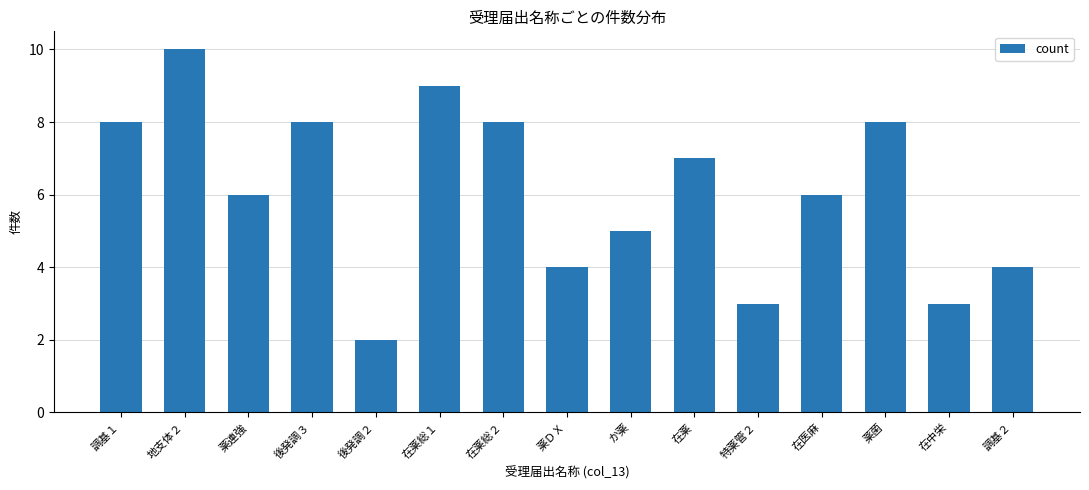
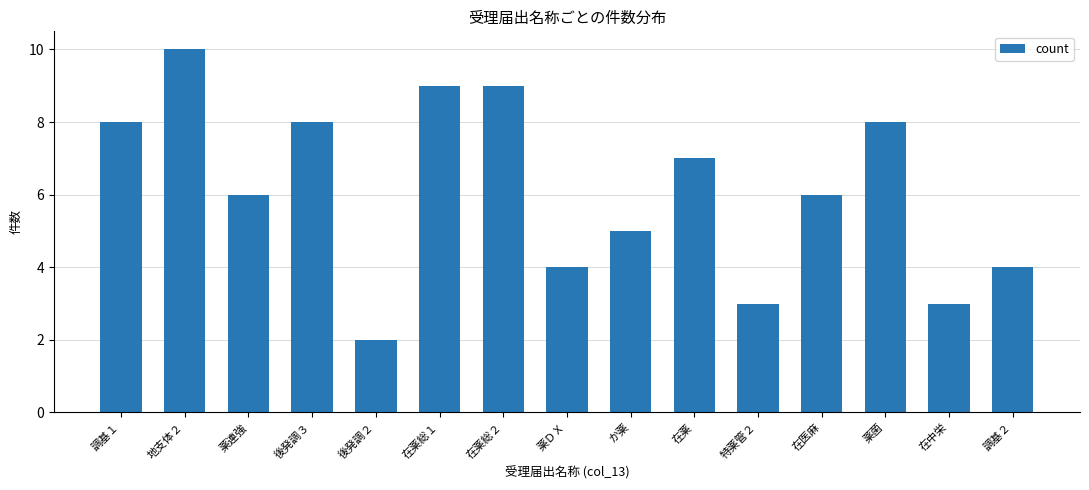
在薬総２: 8 -> 9
